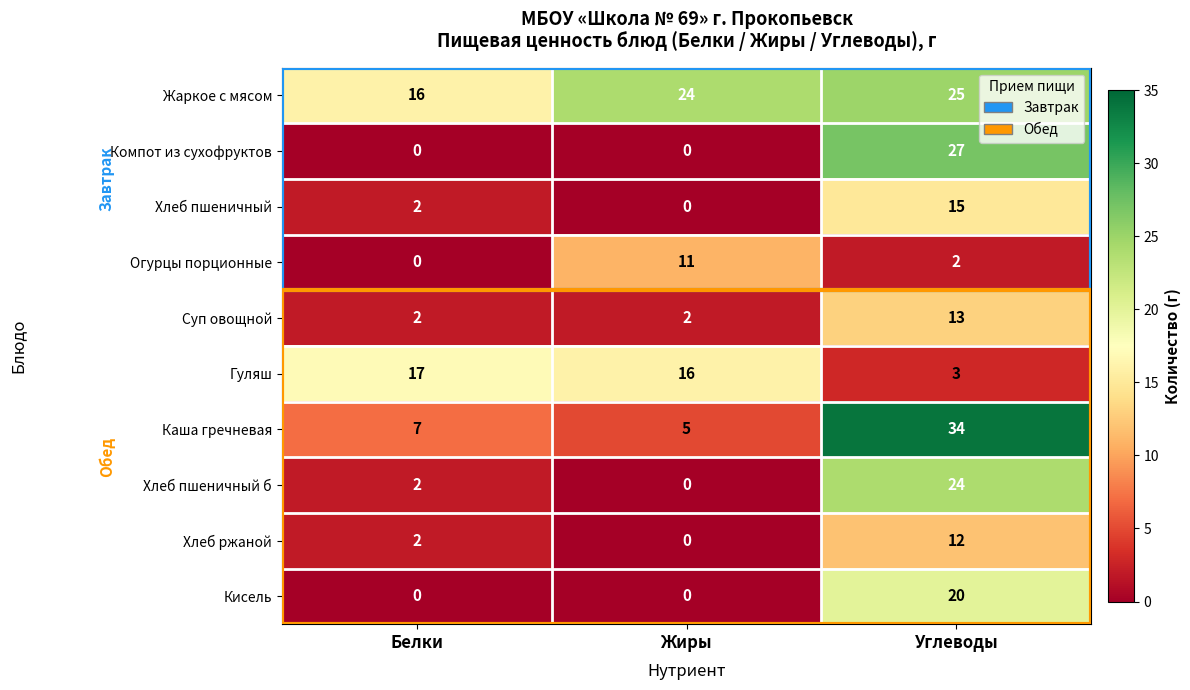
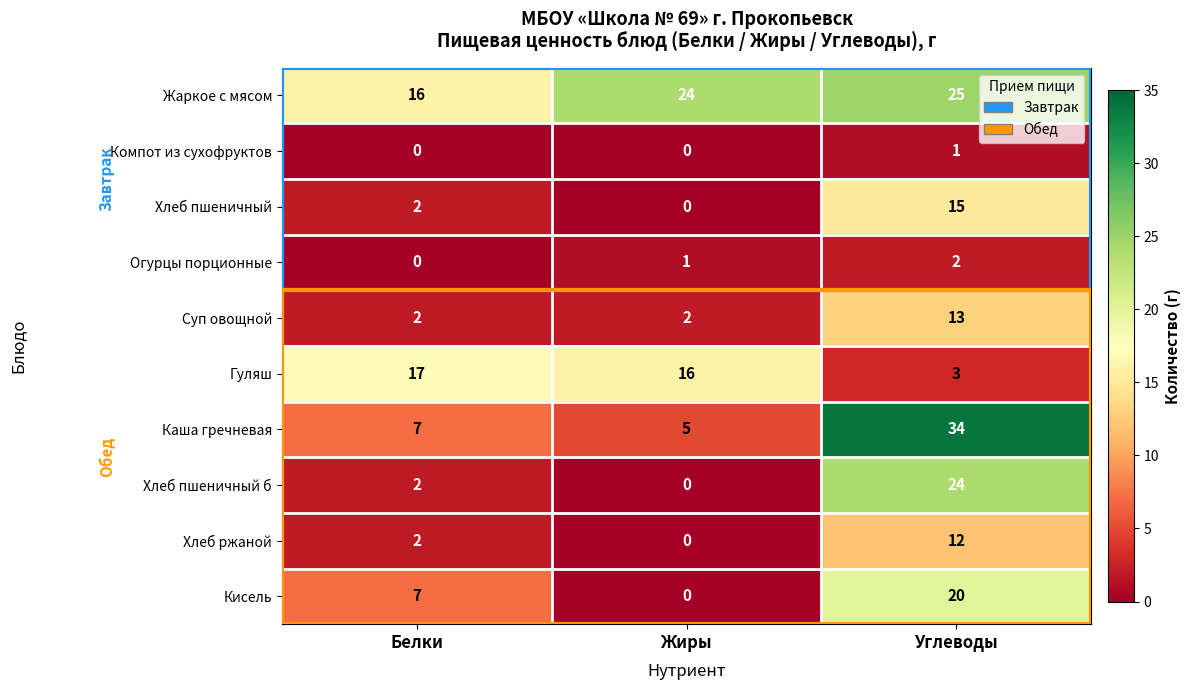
Компот из сухофруктов, Углеводы: 27 -> 1
Огурцы порционные, Жиры: 11 -> 1
Кисель, Белки: 0 -> 7
